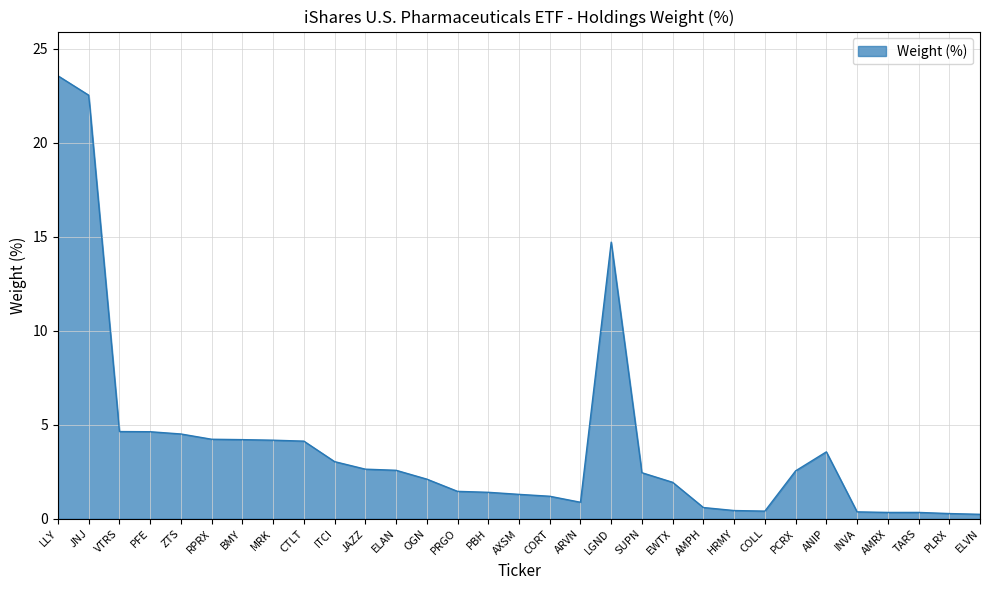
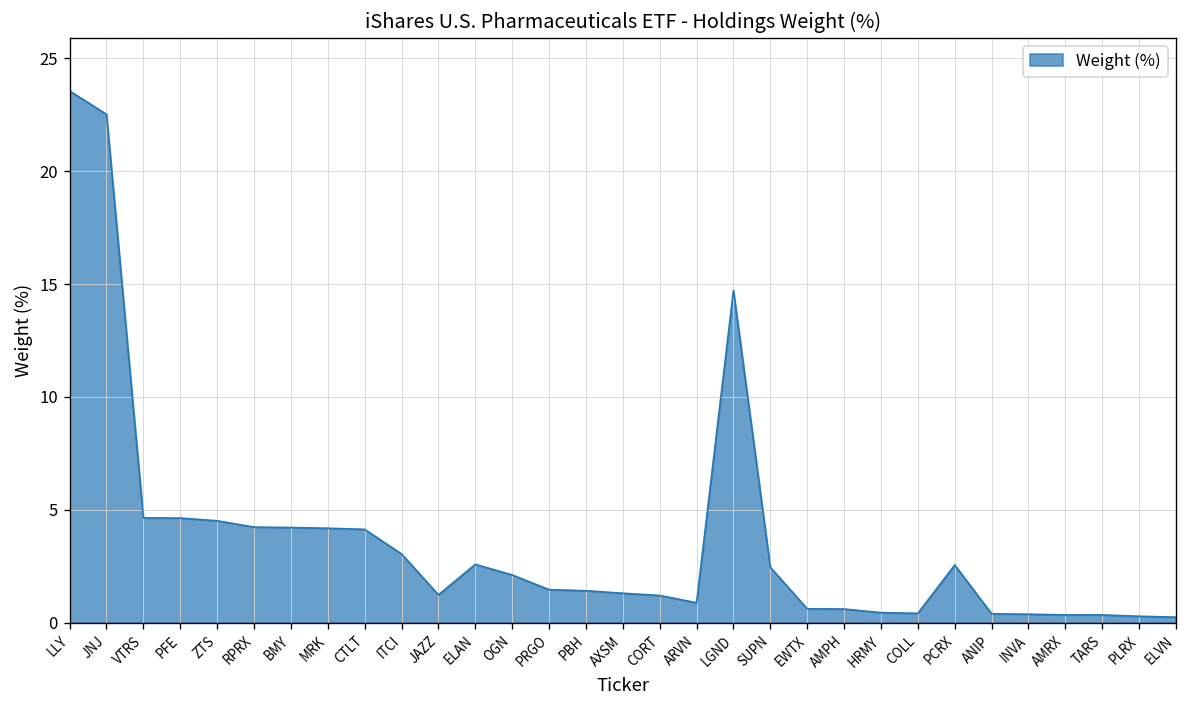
JAZZ: 2.6 -> 1.2
EWTX: 1.9 -> 0.6
ANIP: 3.6 -> 0.4
